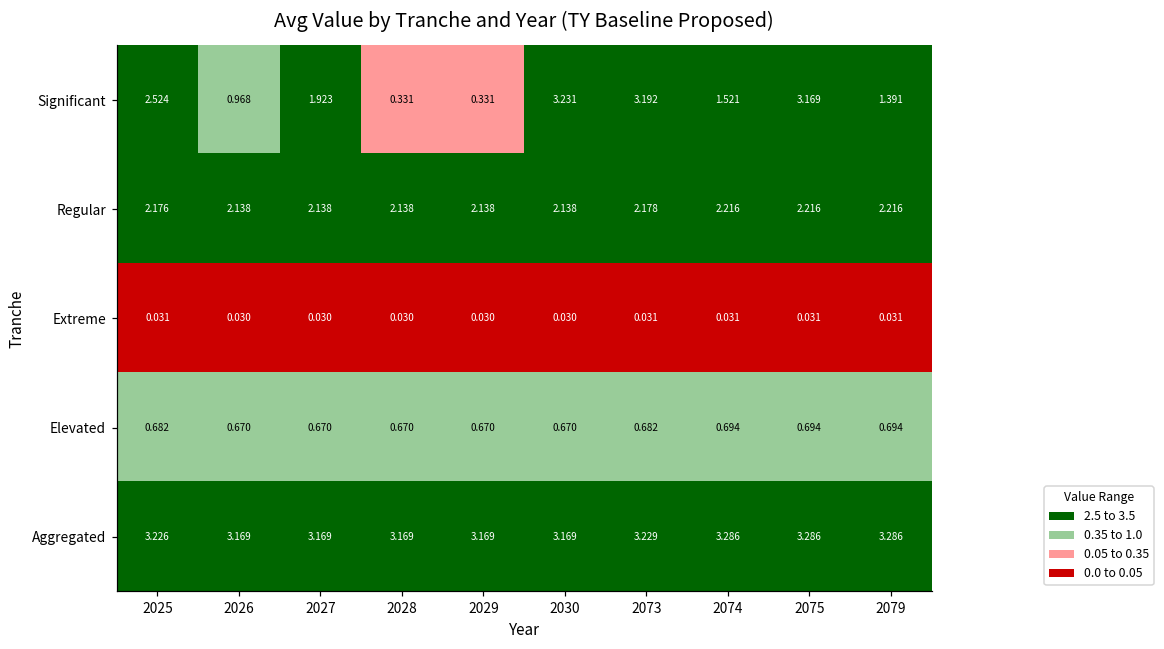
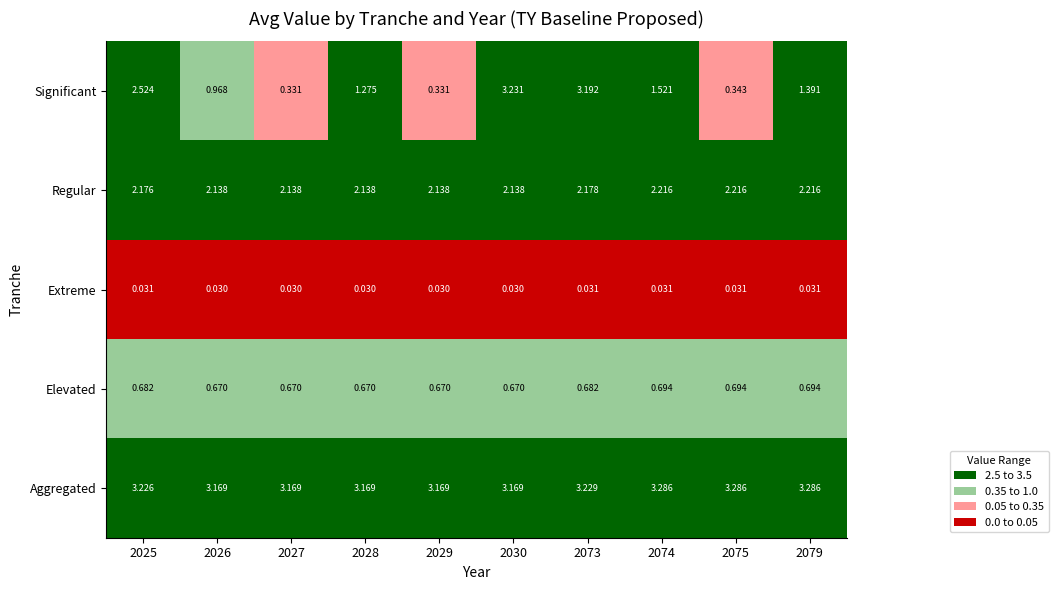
Significant, 2027: 1.923 -> 0.331
Significant, 2028: 0.331 -> 1.275
Significant, 2075: 3.169 -> 0.343
